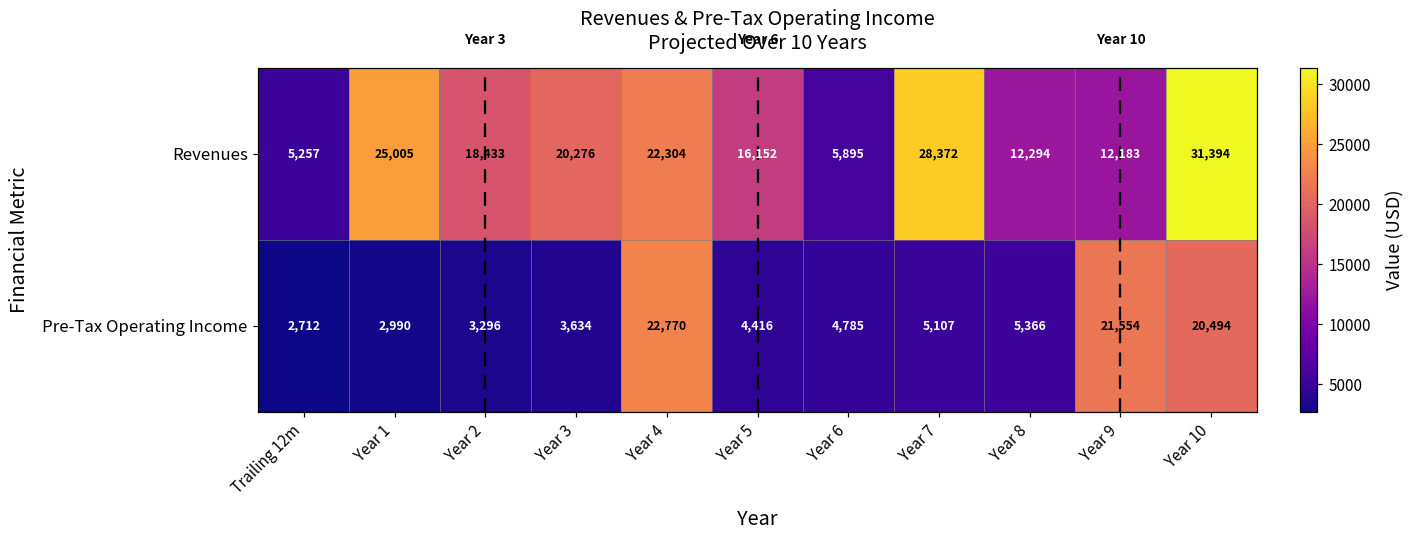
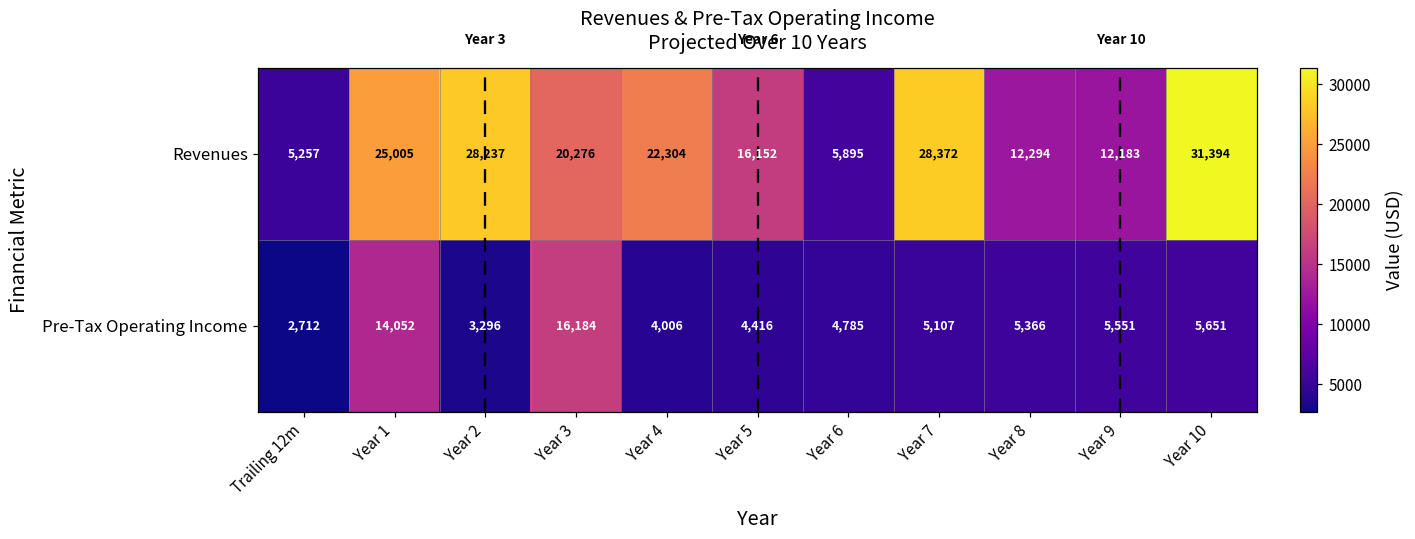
Revenues, Year 2: 18,433 -> 28,237
Pre-Tax Operating Income, Year 1: 2,990 -> 14,052
Pre-Tax Operating Income, Year 3: 3,634 -> 16,184
Pre-Tax Operating Income, Year 4: 22,770 -> 4,006
Pre-Tax Operating Income, Year 9: 21,554 -> 5,551
Pre-Tax Operating Income, Year 10: 20,494 -> 5,651
